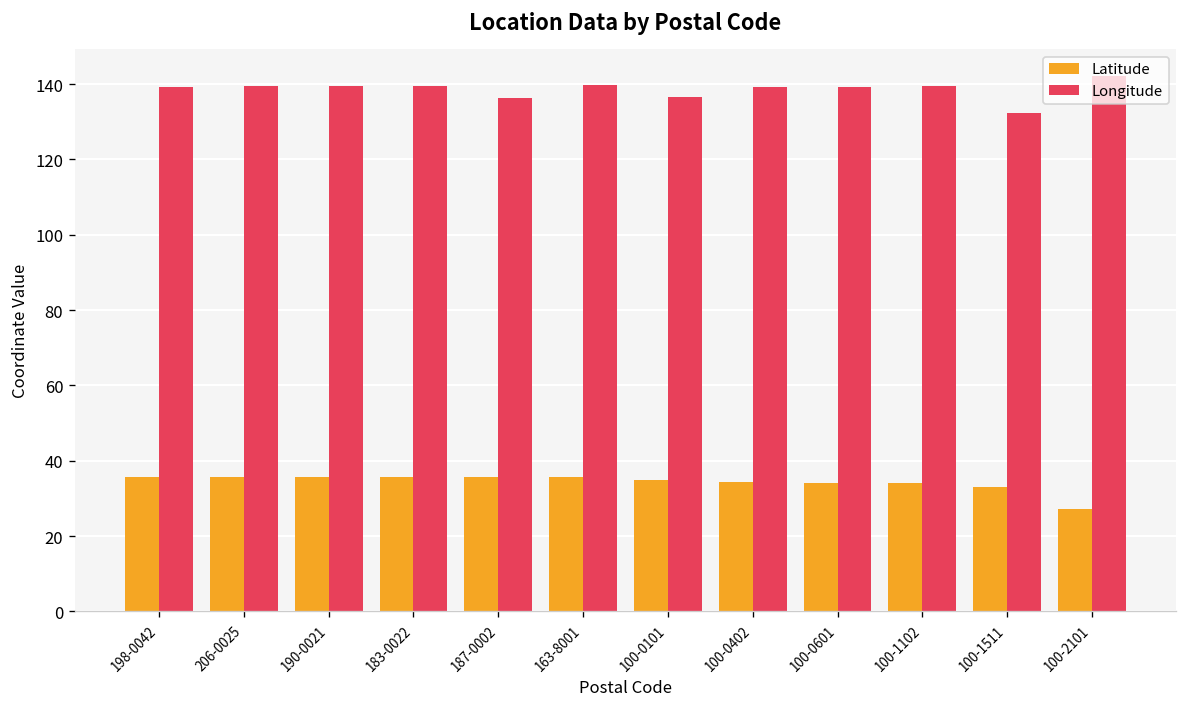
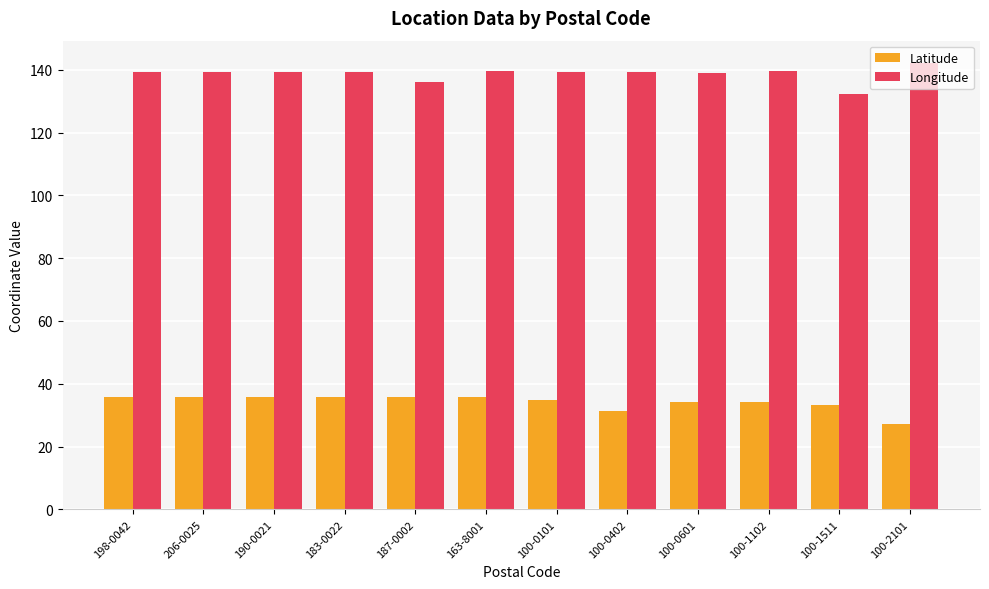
Longitude, 100-0101: 137 -> 139
Latitude, 100-0402: 34 -> 31
